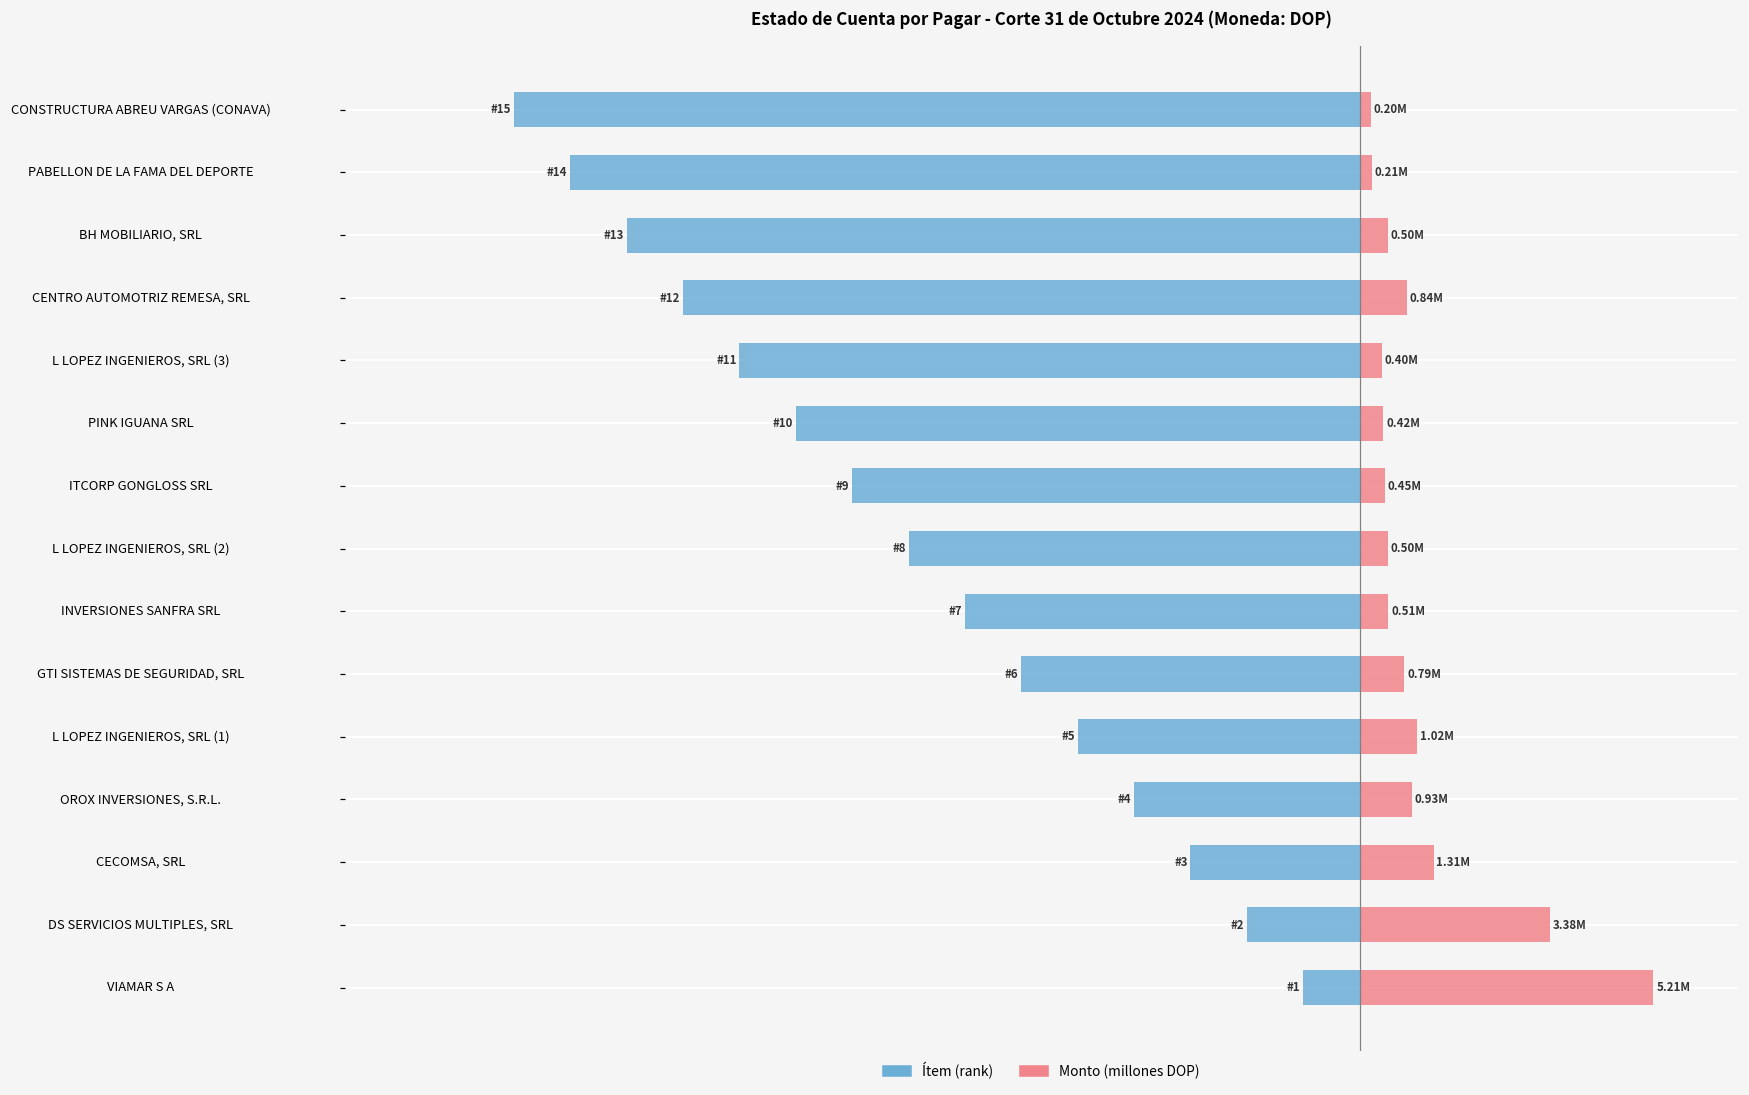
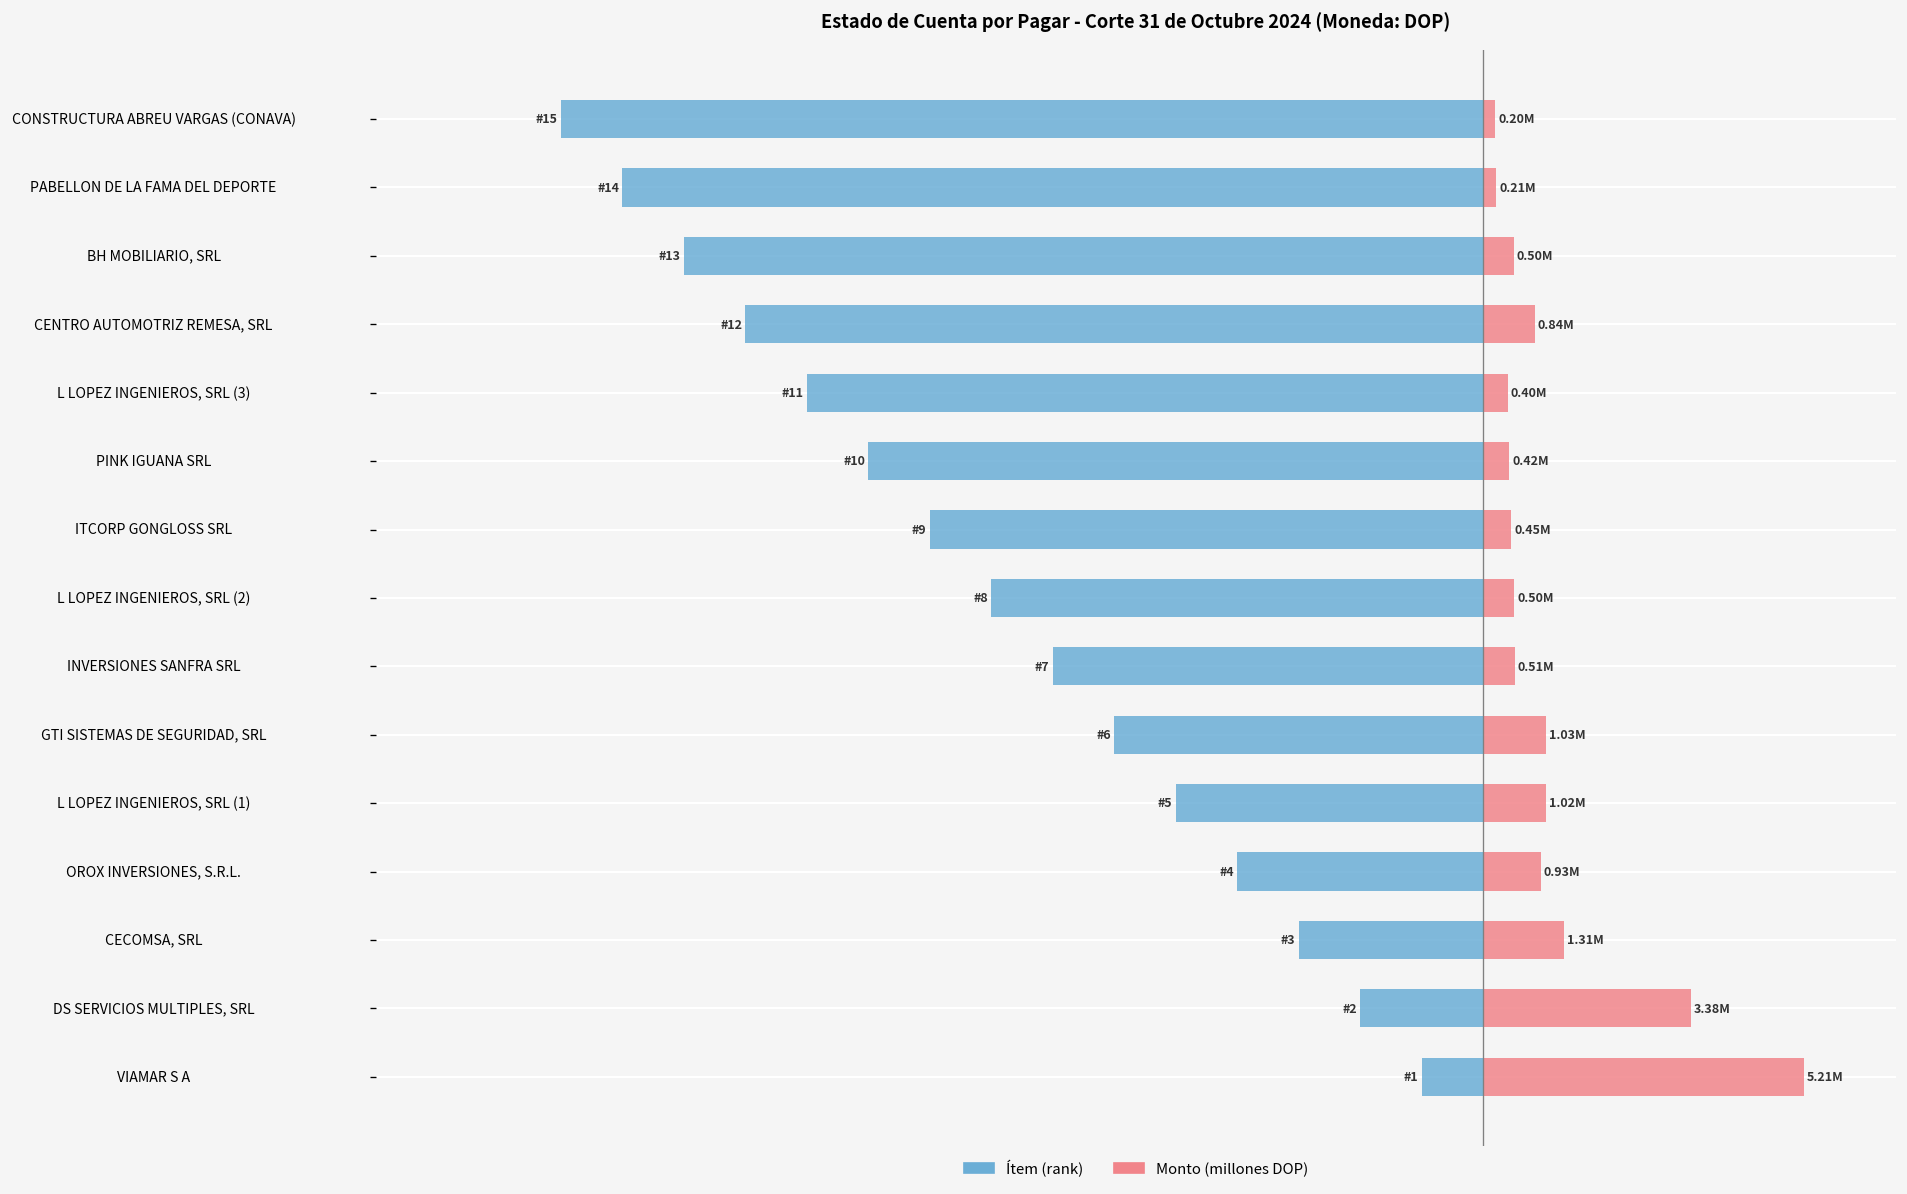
Monto (millones DOP), GTI SISTEMAS DE SEGURIDAD, SRL: 0.79M -> 1.03M
